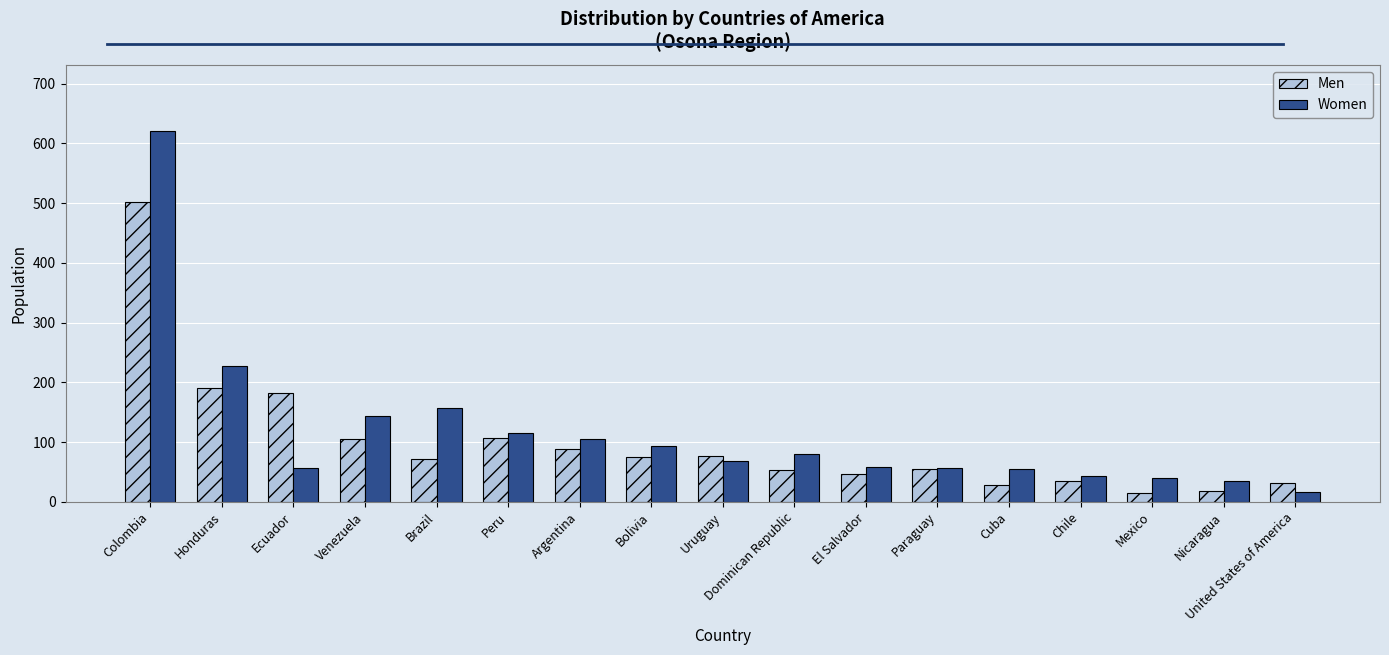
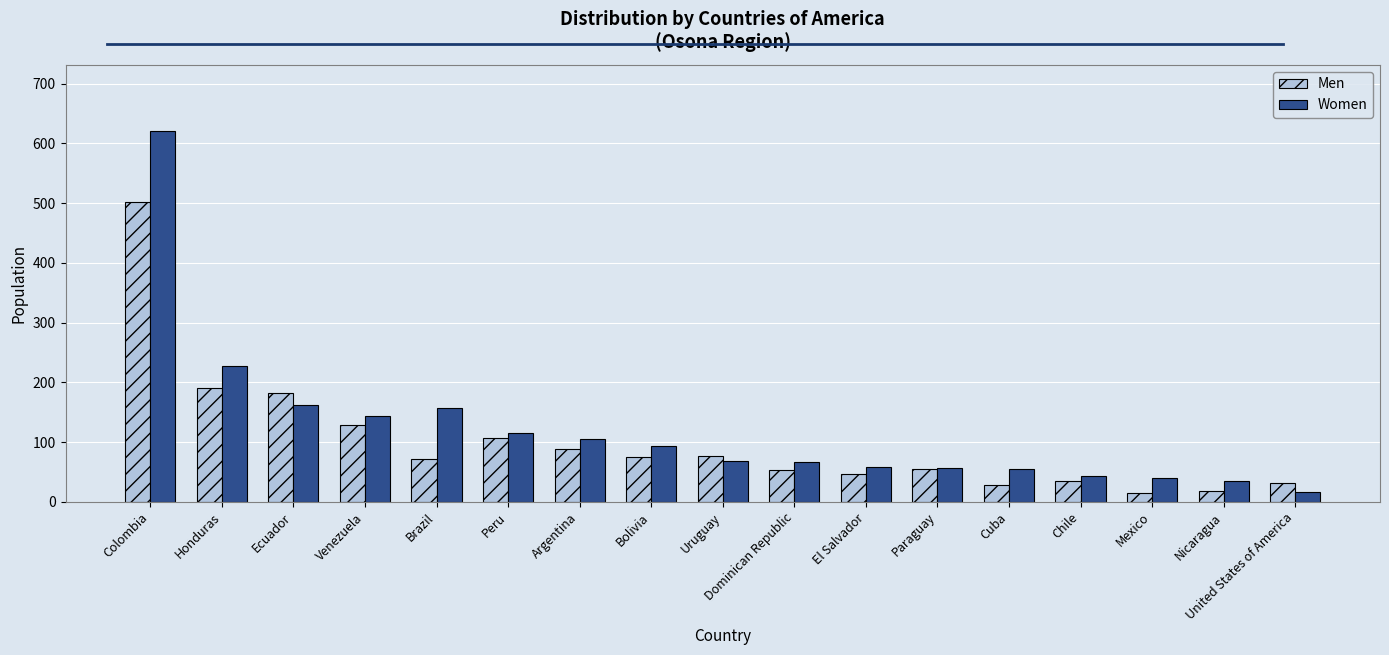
Women, Ecuador: 60 -> 160
Men, Venezuela: 110 -> 130
Women, Dominican Republic: 80 -> 70
